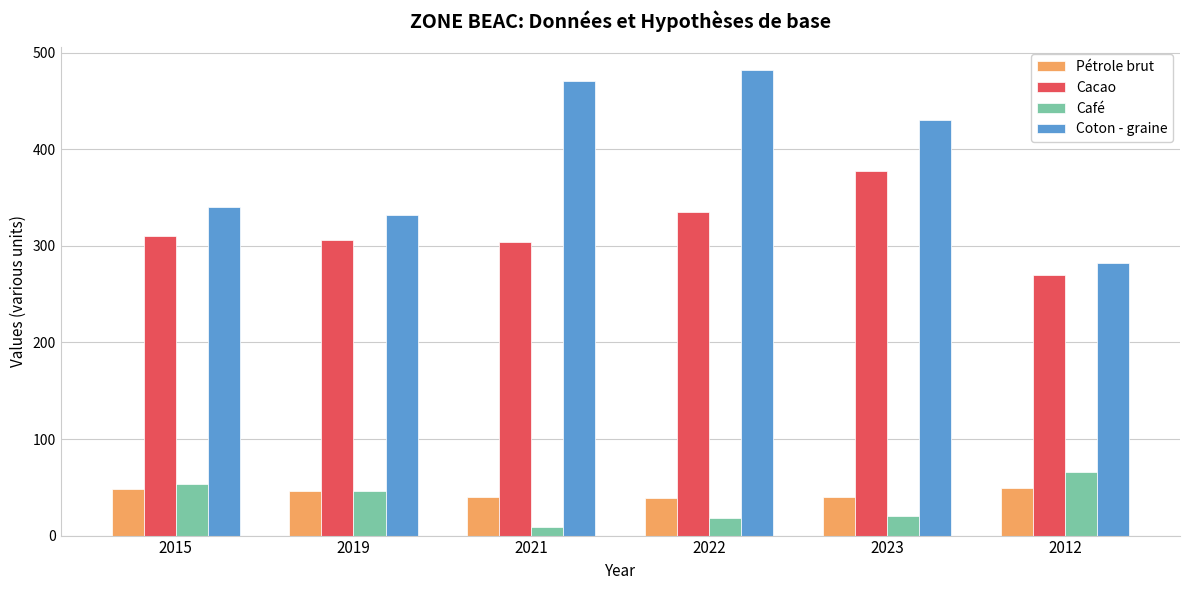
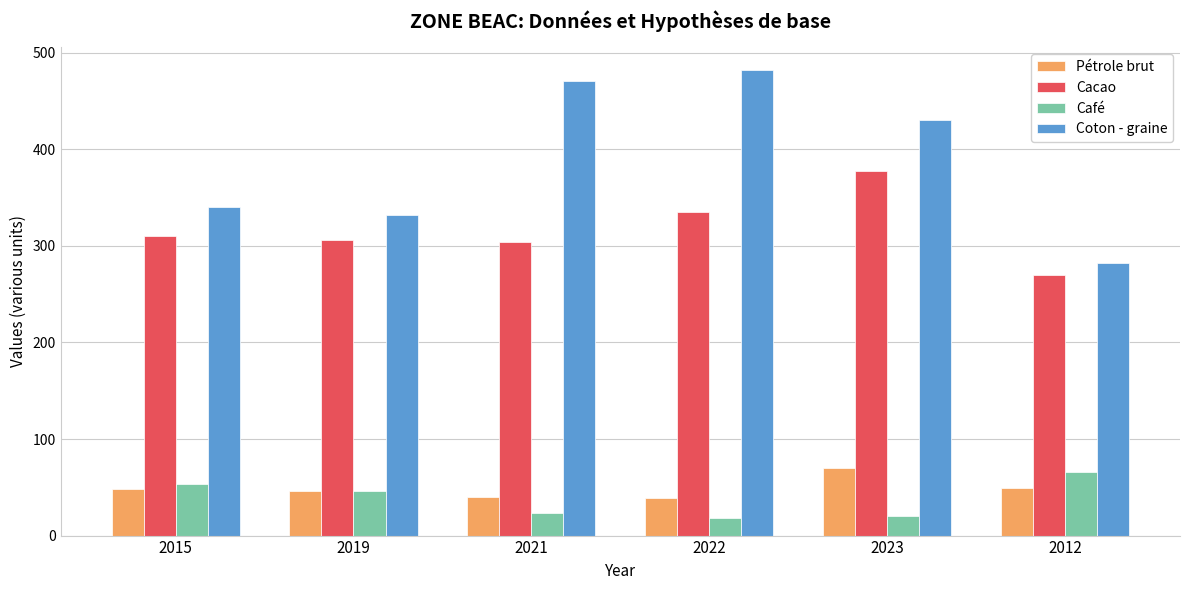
Café, 2021: 10 -> 20
Pétrole brut, 2023: 40 -> 70
